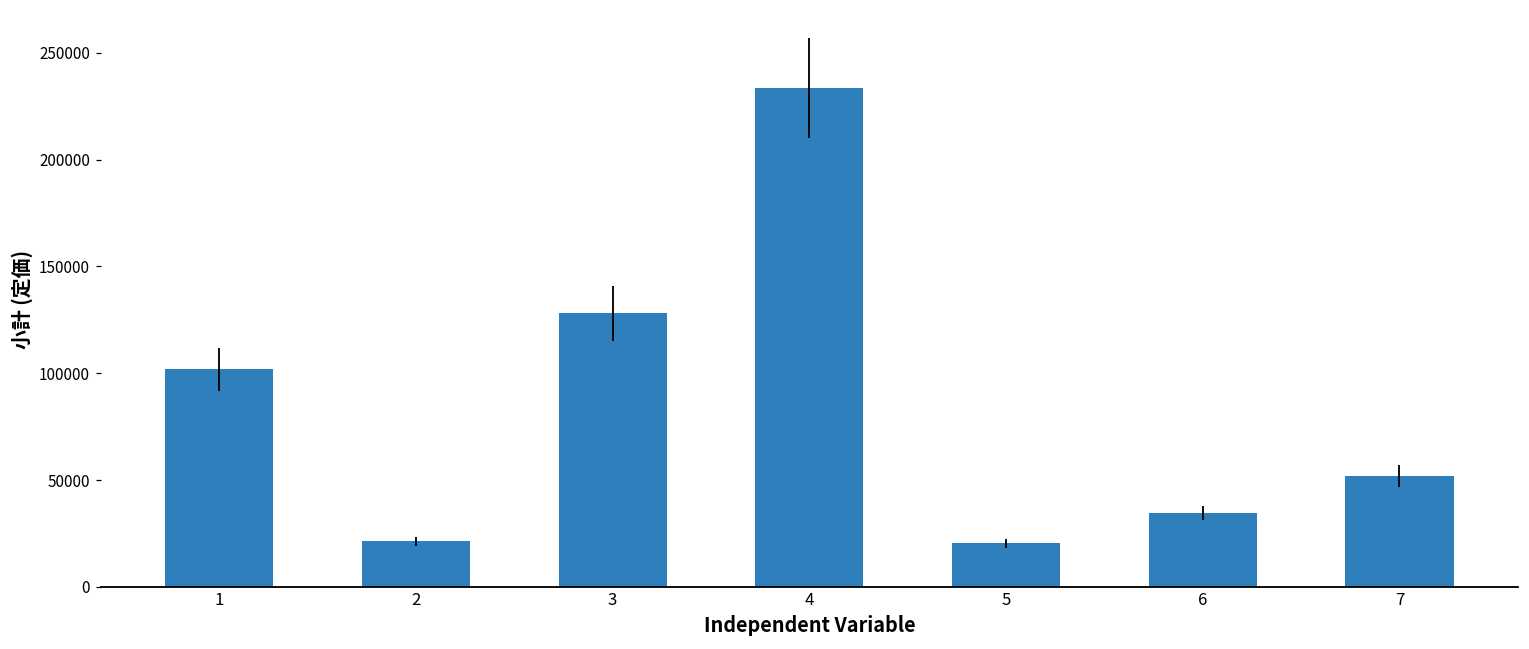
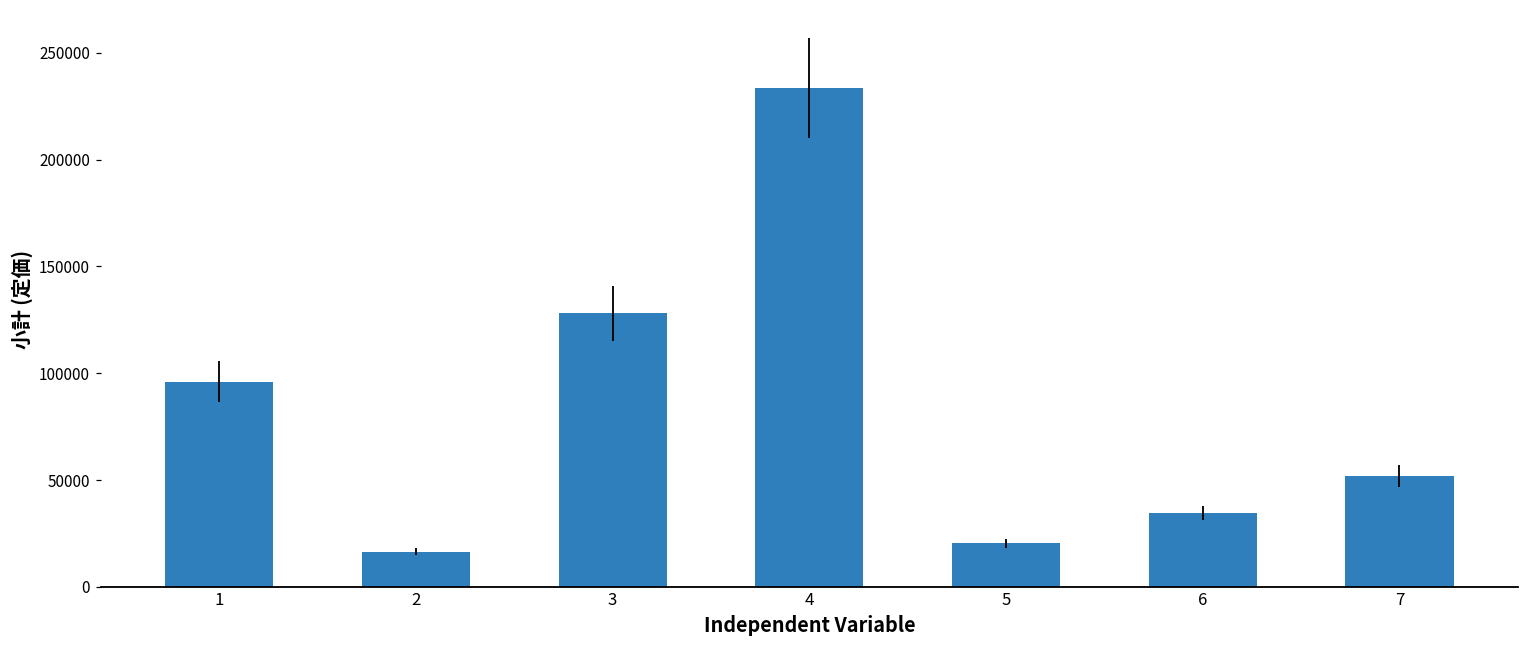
1: 102000 -> 96000
2: 21000 -> 17000
